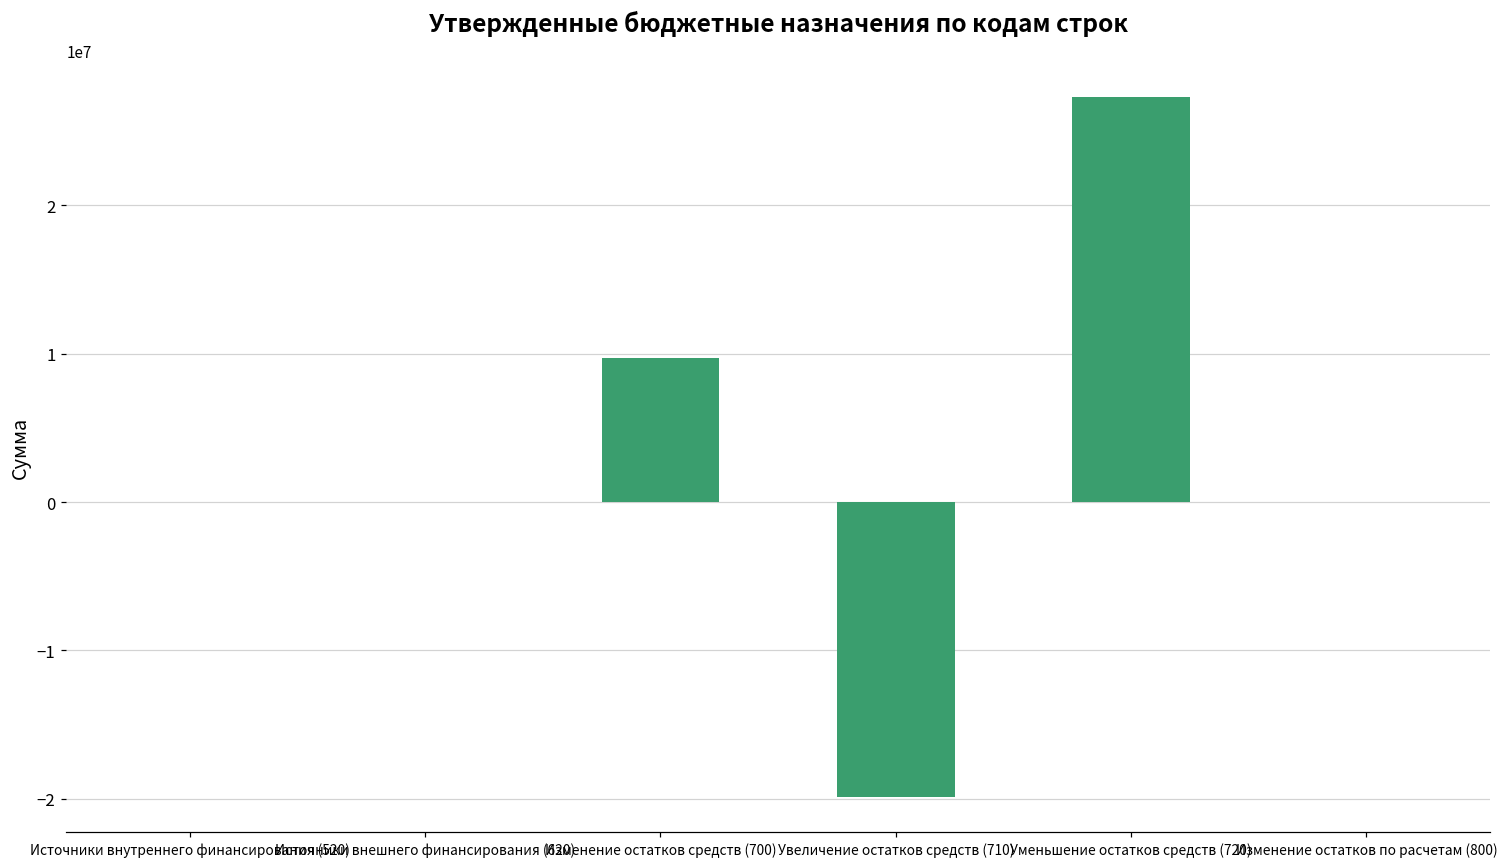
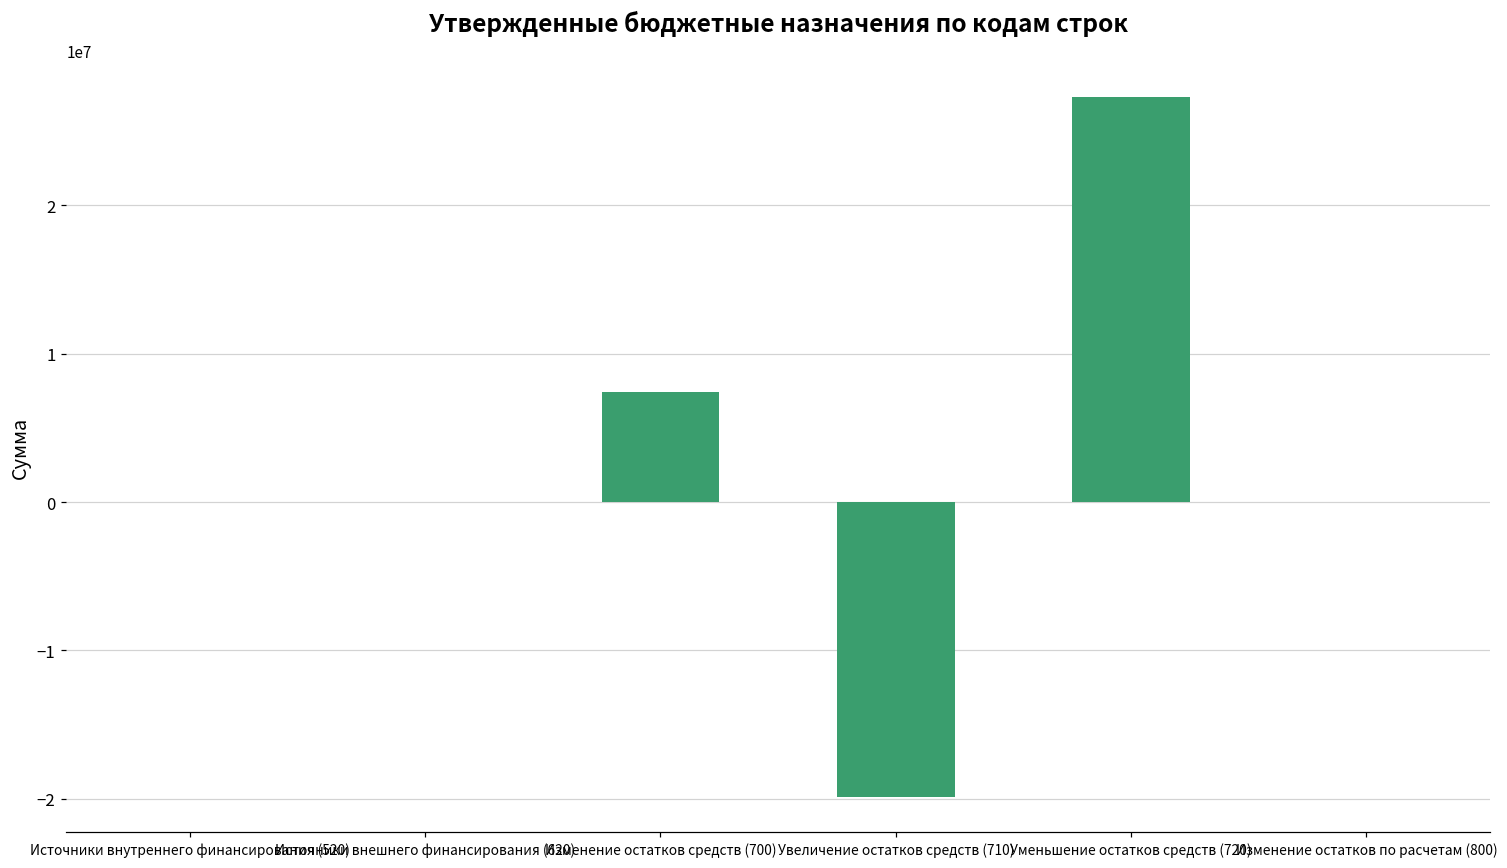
Изменение остатков средств (700): 9700000 -> 7400000
